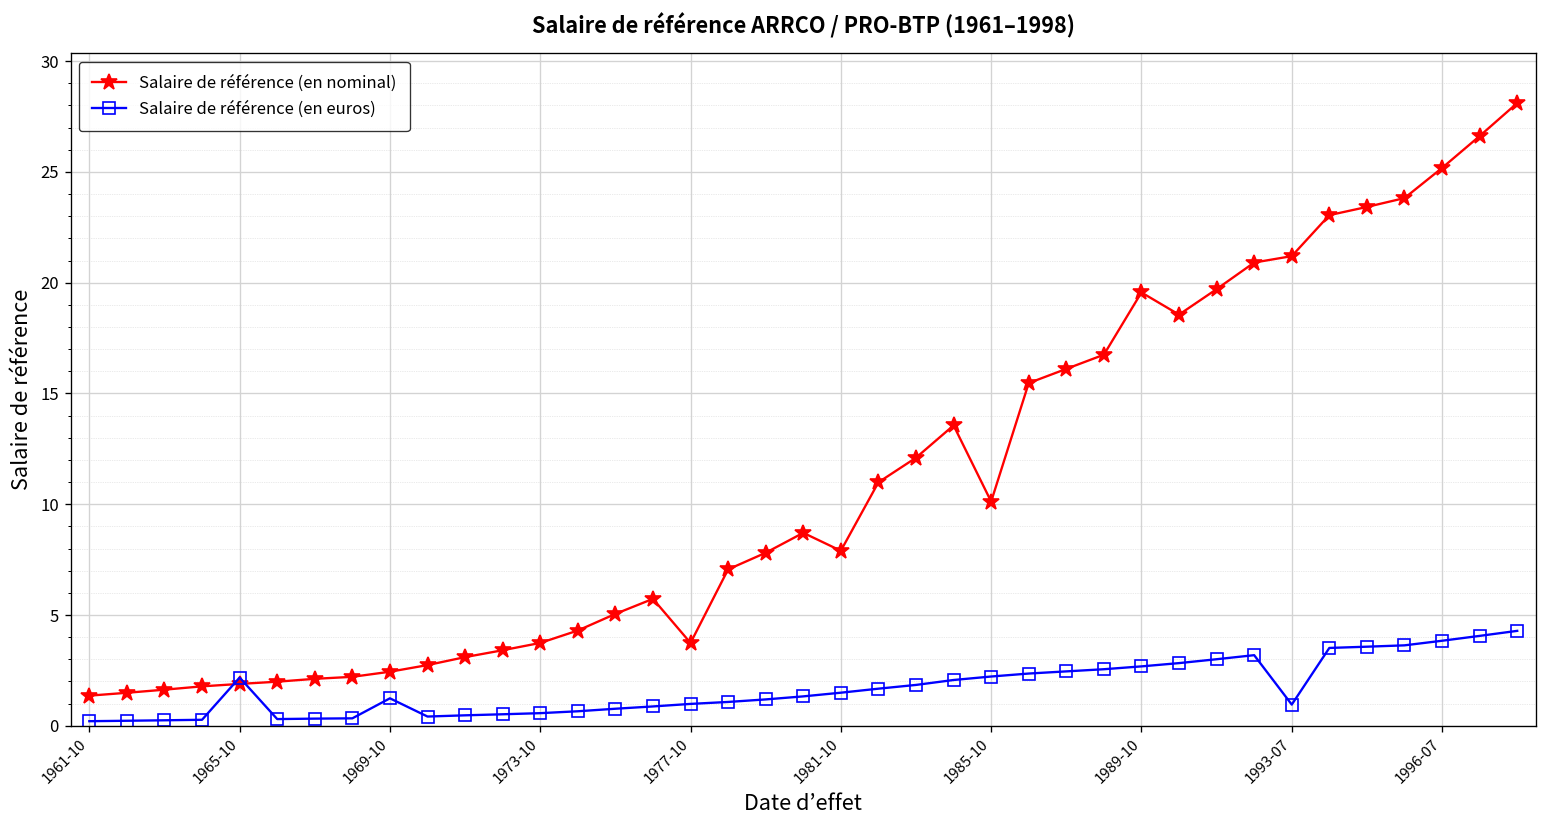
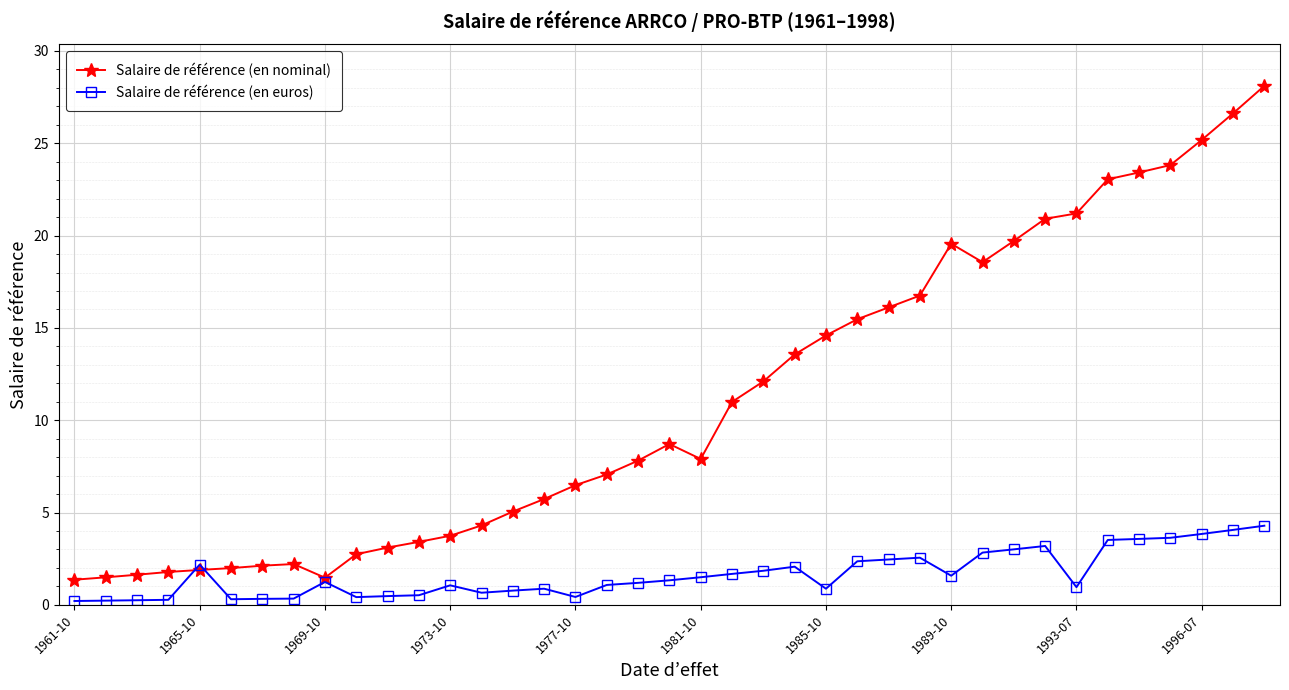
Salaire de référence (en nominal), 1969-10: 2.4 -> 1.5
Salaire de référence (en euros), 1973-10: 0.6 -> 1.1
Salaire de référence (en nominal), 1977-10: 3.7 -> 6.5
Salaire de référence (en euros), 1977-10: 1.0 -> 0.4
Salaire de référence (en nominal), 1985-10: 10.1 -> 14.6
Salaire de référence (en euros), 1985-10: 2.2 -> 0.9
Salaire de référence (en euros), 1989-10: 2.7 -> 1.6
